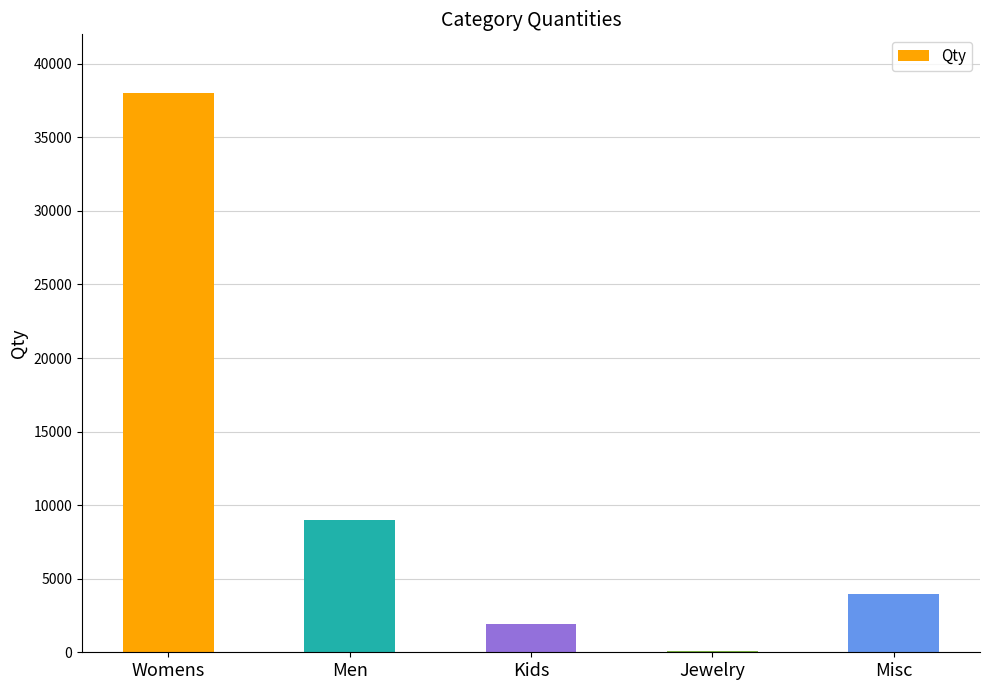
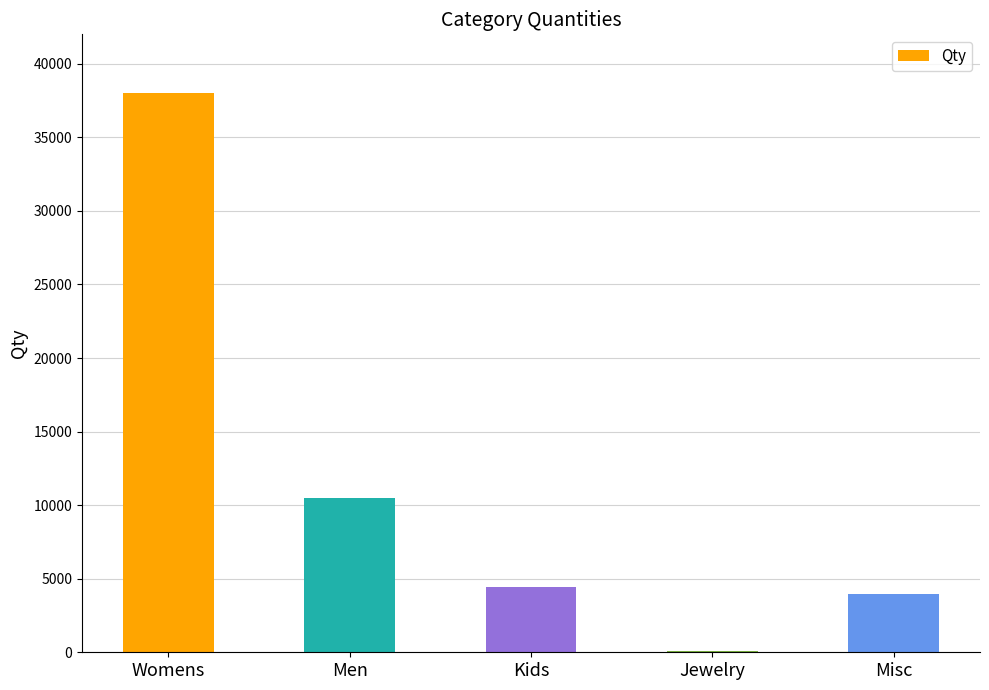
Men: 9000 -> 10500
Kids: 1900 -> 4400
